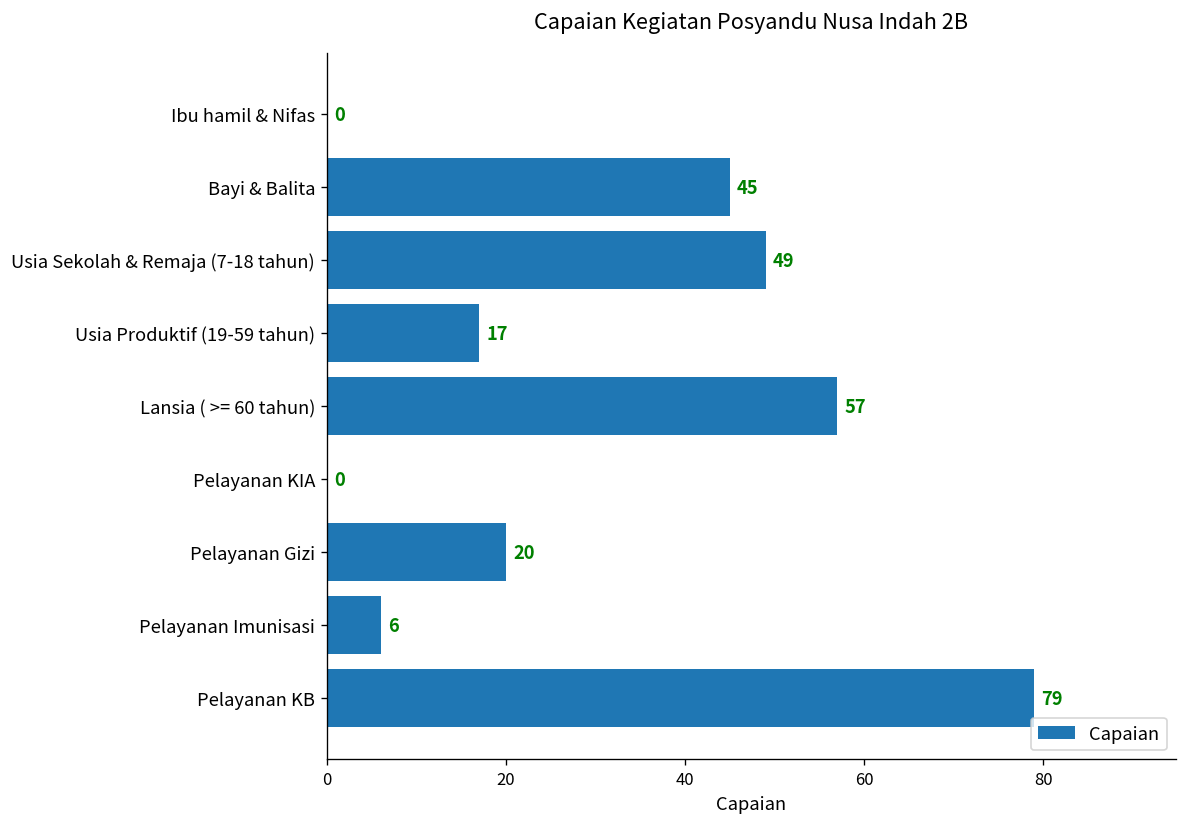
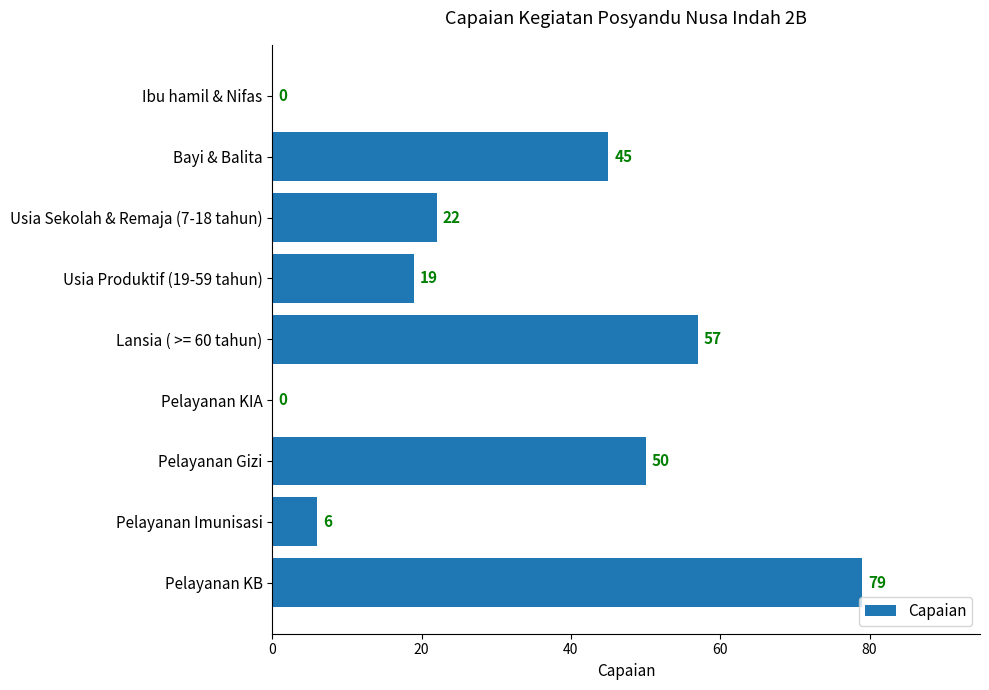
Usia Sekolah & Remaja (7-18 tahun): 49 -> 22
Usia Produktif (19-59 tahun): 17 -> 19
Pelayanan Gizi: 20 -> 50
